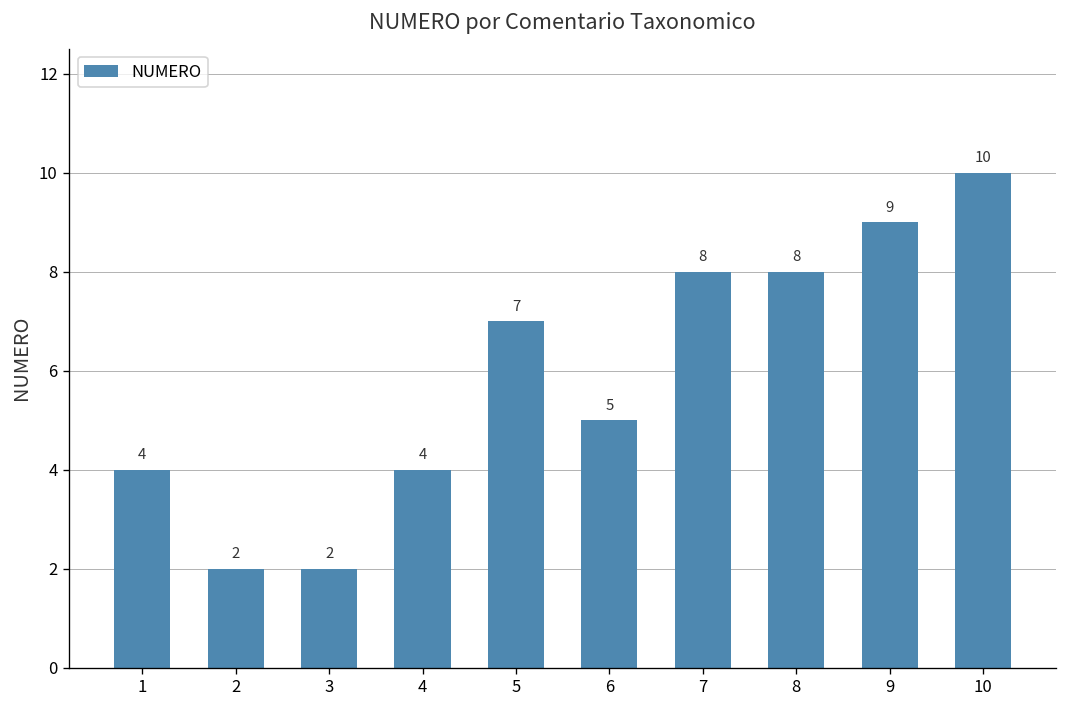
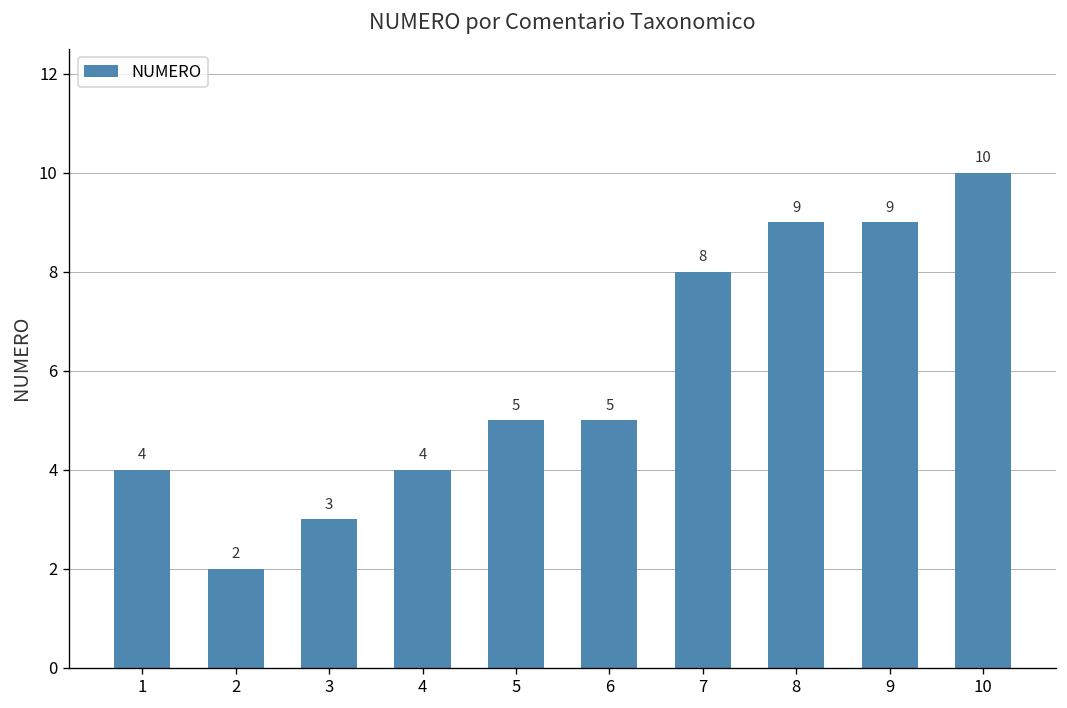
3: 2 -> 3
5: 7 -> 5
8: 8 -> 9
